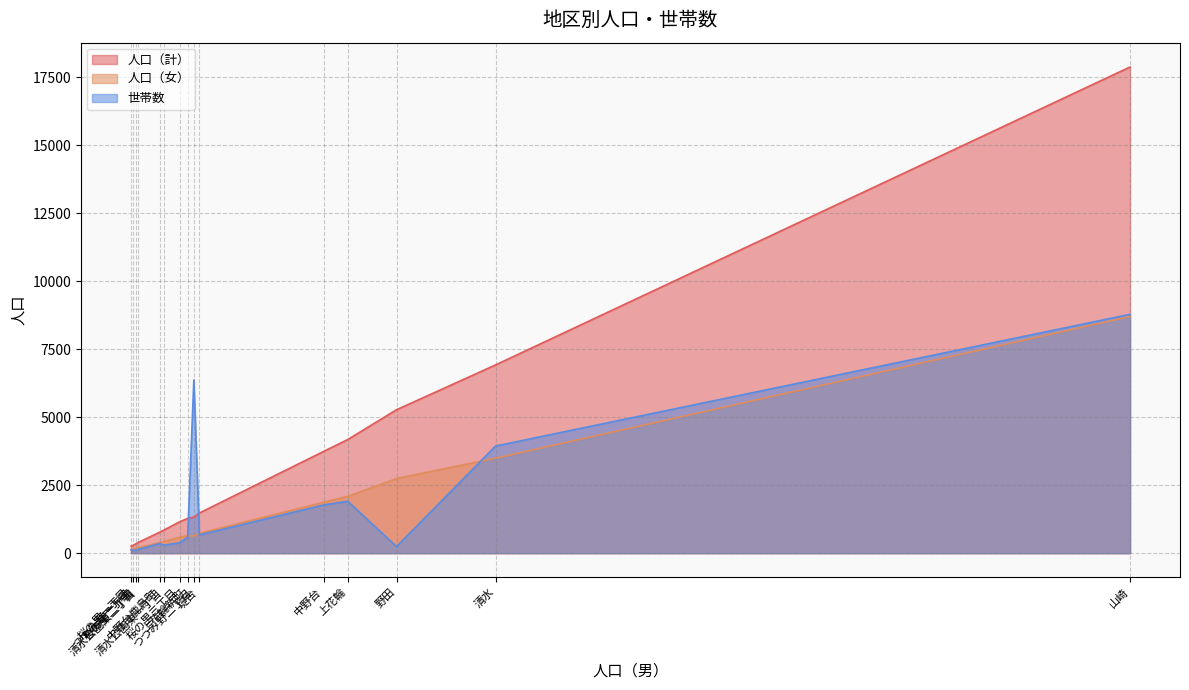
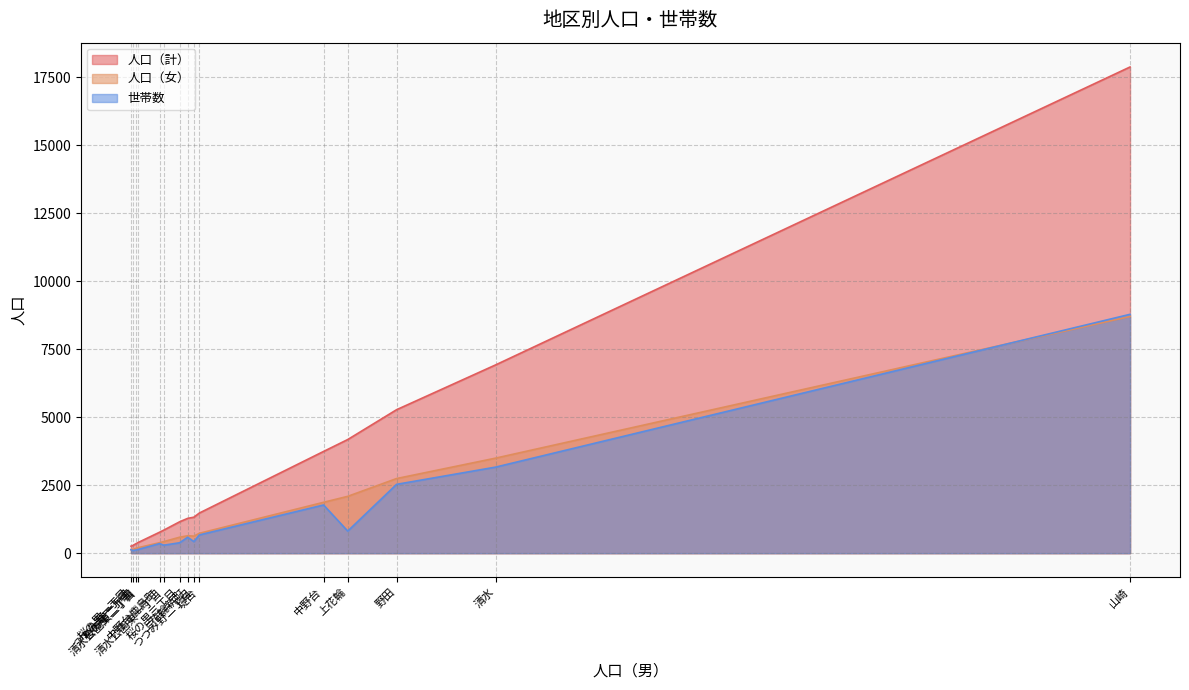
世帯数, つつみ野二丁目: 6400 -> 400
世帯数, 上花輪: 1900 -> 800
世帯数, 野田: 200 -> 2500
世帯数, 清水: 3900 -> 3200
